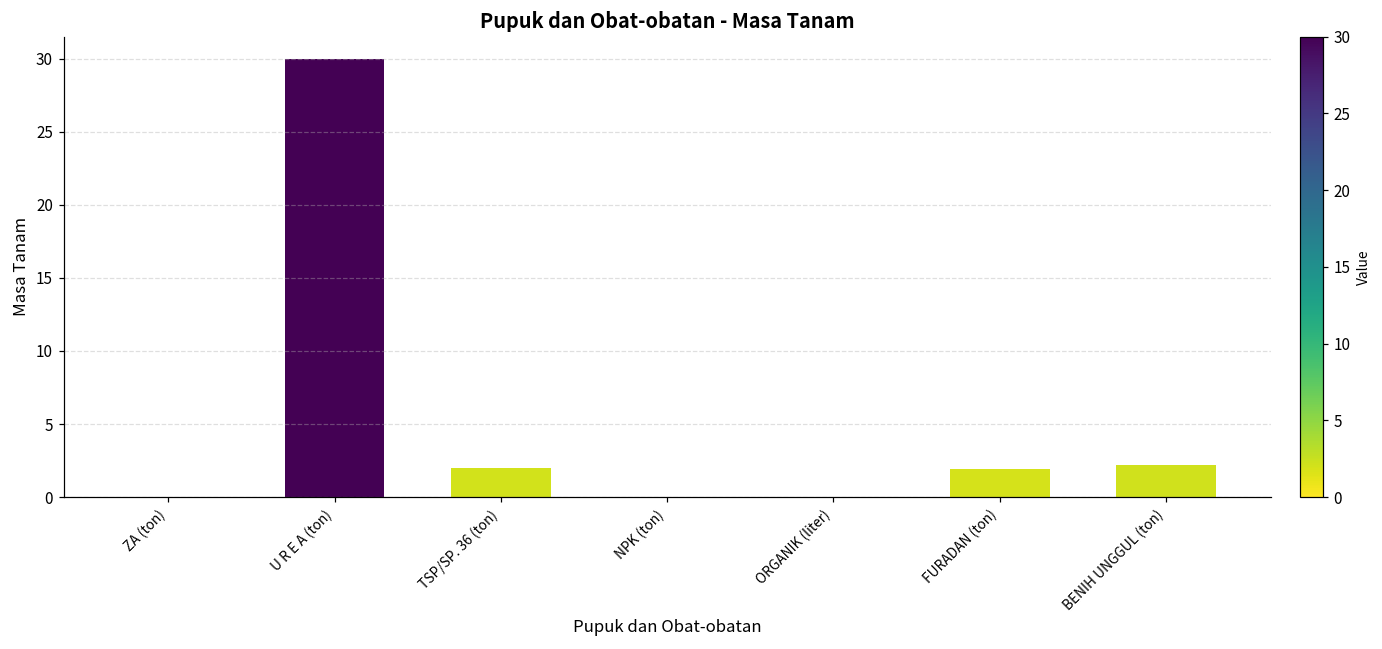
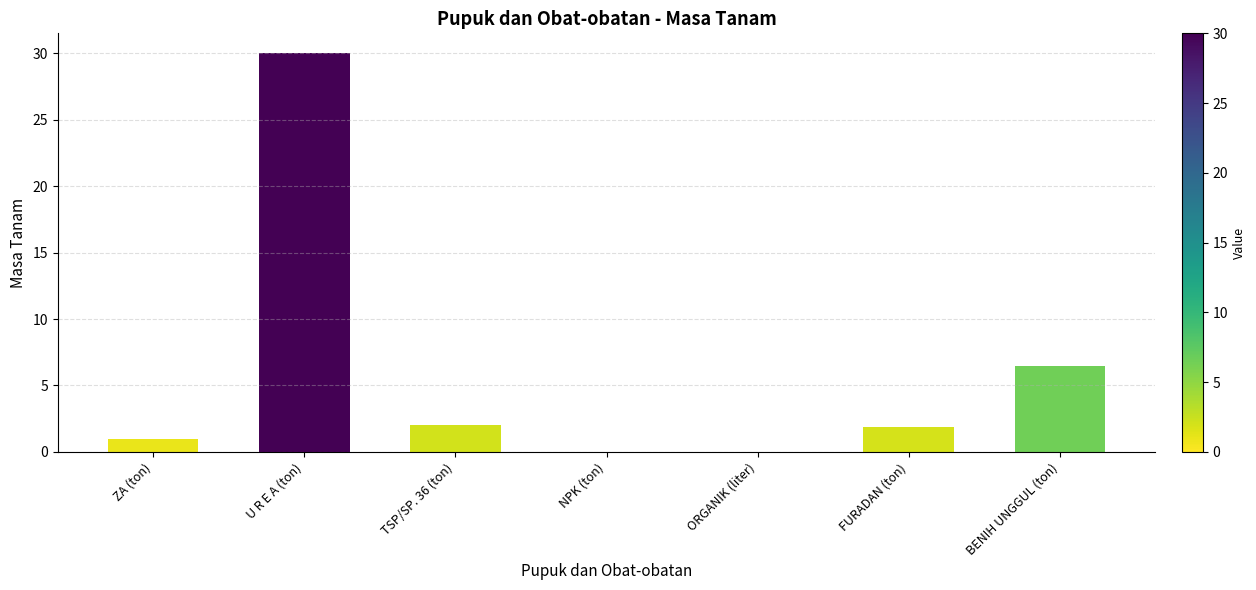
ZA (ton): 0 -> 1
BENIH UNGGUL (ton): 2.2 -> 6.5
